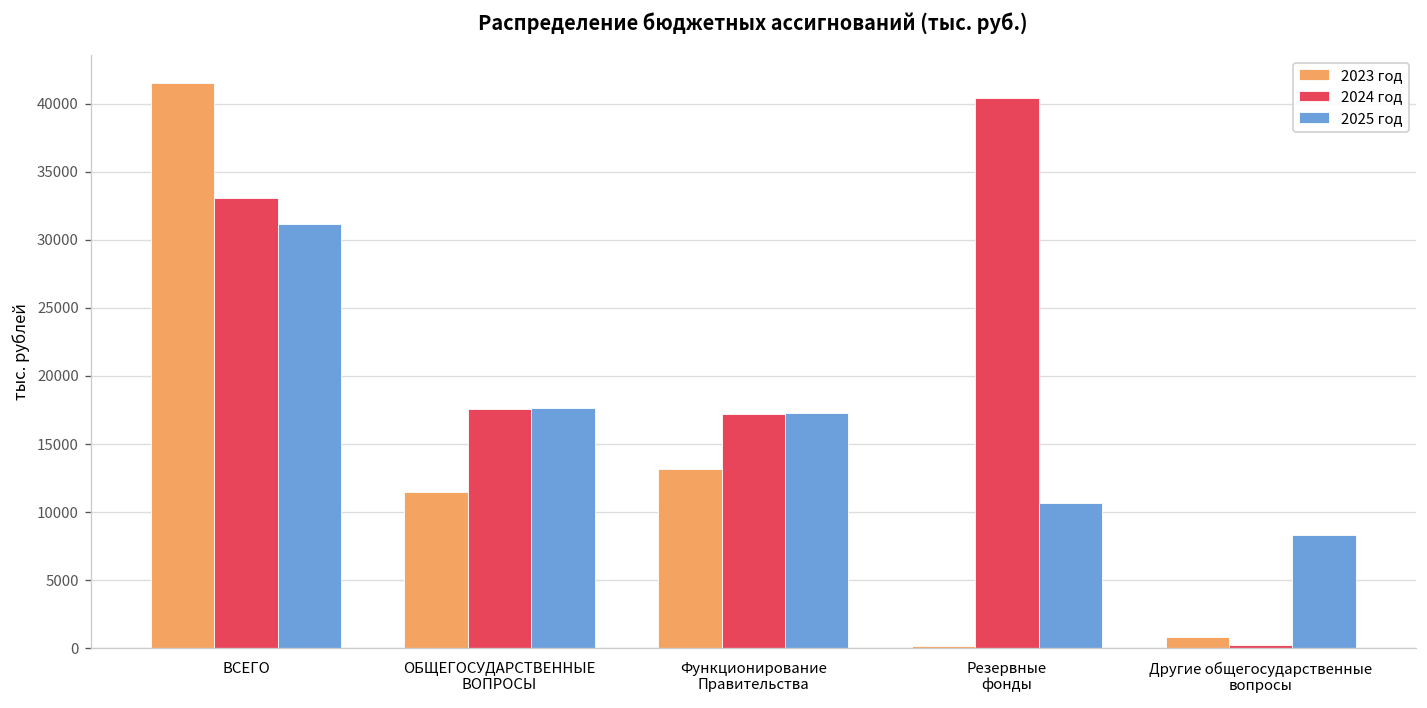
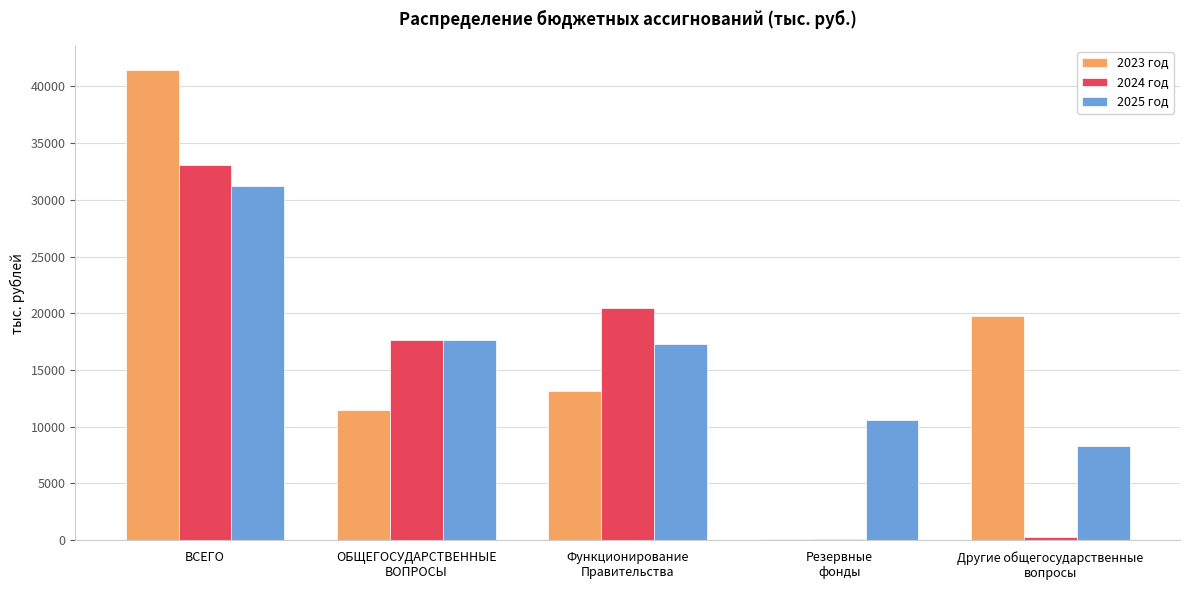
2024 год, Функционирование Правительства: 17200 -> 20500
2024 год, Резервные фонды: 40400 -> 100
2023 год, Другие общегосударственные вопросы: 800 -> 19800
